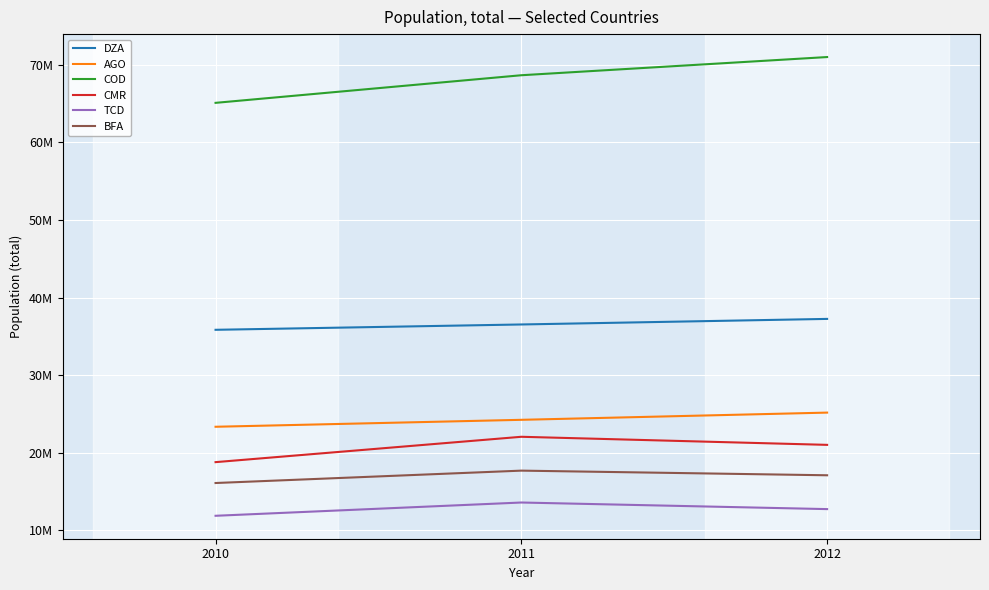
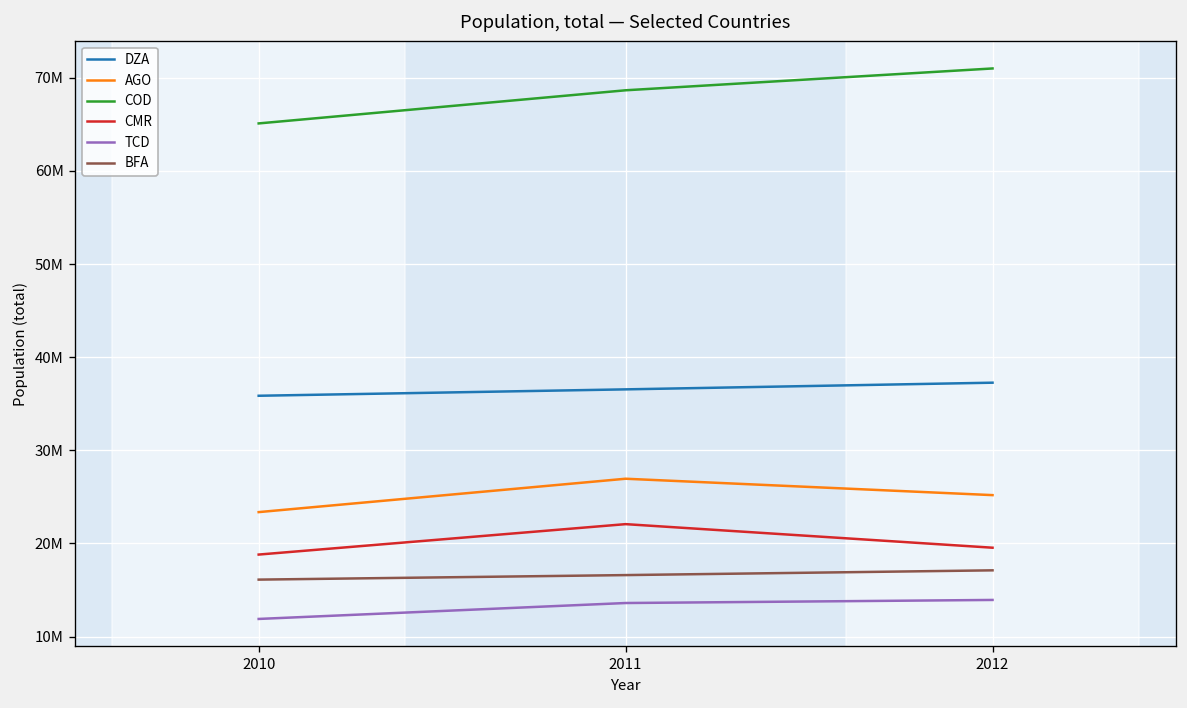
AGO, 2011: 24000000 -> 27000000
BFA, 2011: 18000000 -> 17000000
CMR, 2012: 21000000 -> 20000000
TCD, 2012: 13000000 -> 14000000
